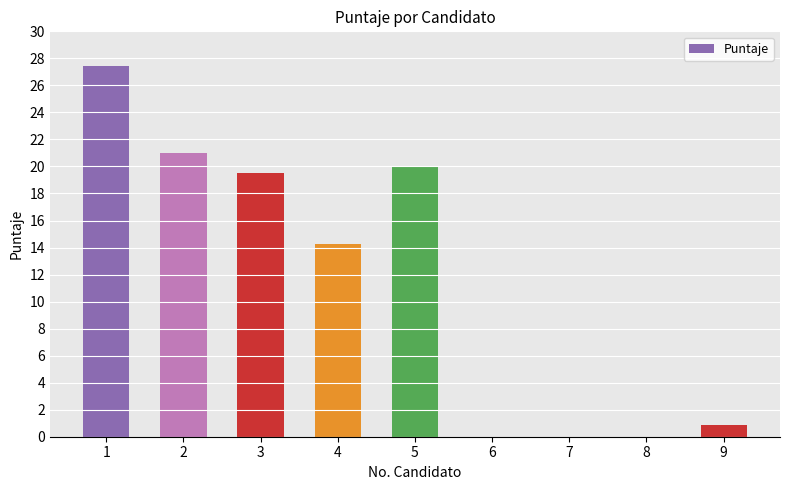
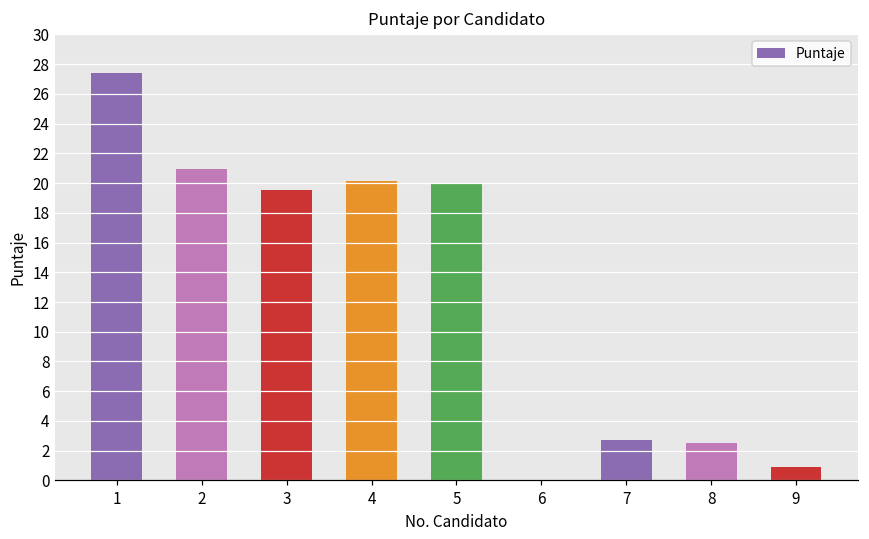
4: 14.3 -> 20.1
7: 0.0 -> 2.7
8: 0.0 -> 2.5
